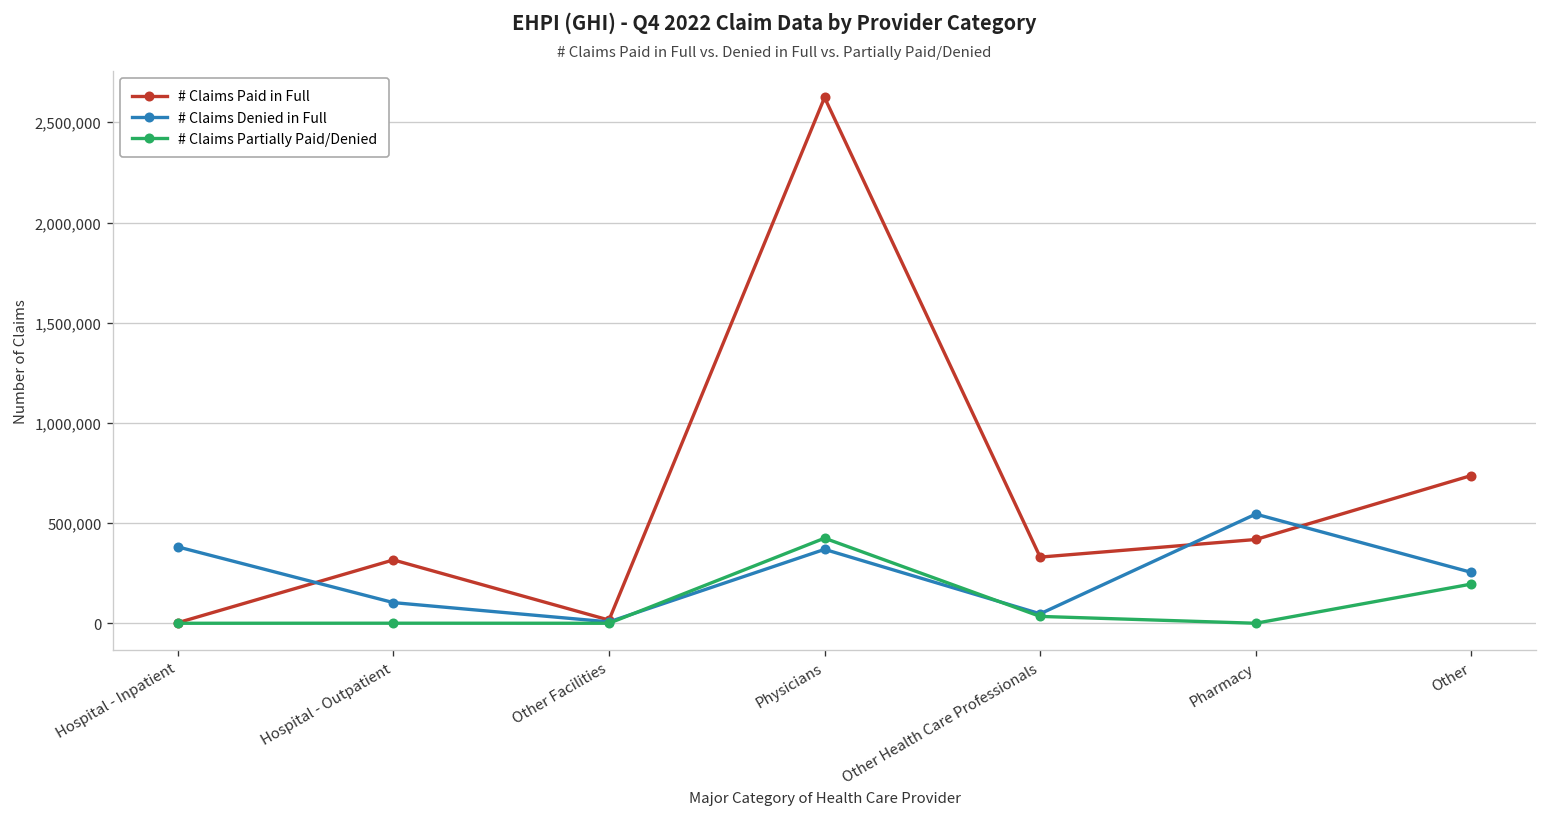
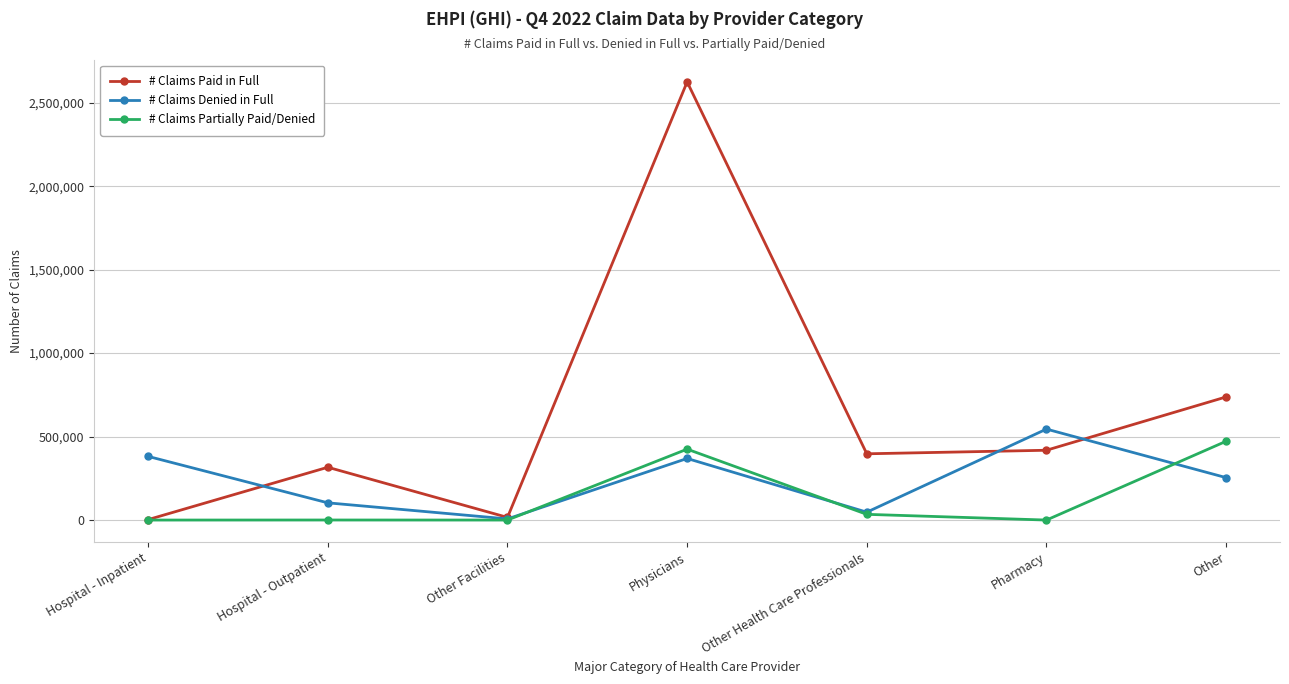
# Claims Paid in Full, Other Health Care Professionals: 330,000 -> 400,000
# Claims Partially Paid/Denied, Other: 200,000 -> 470,000
